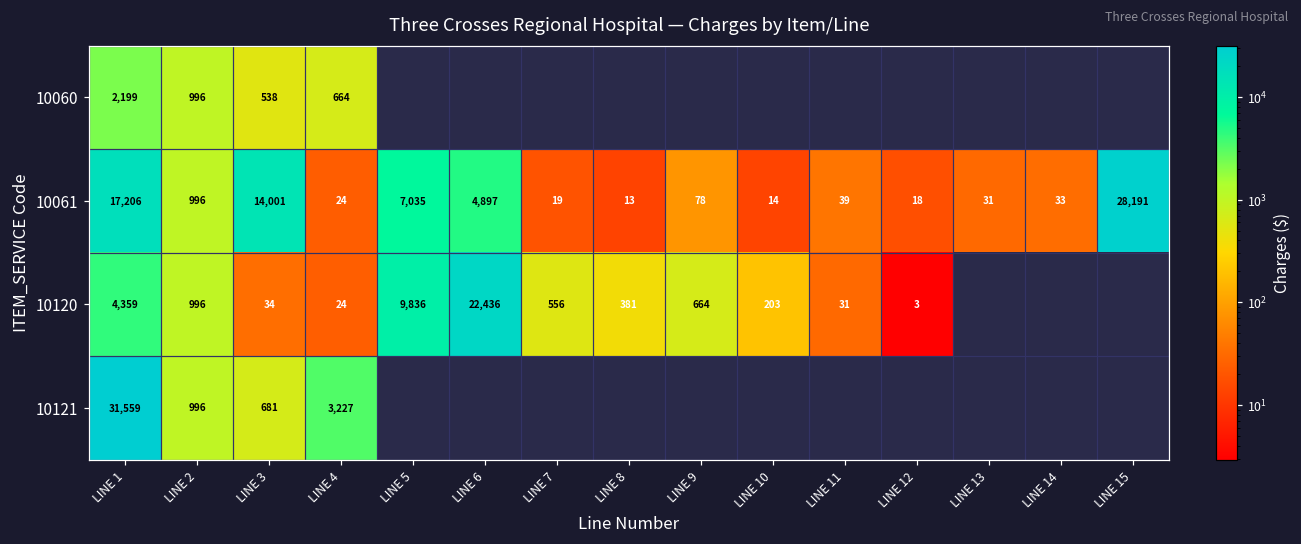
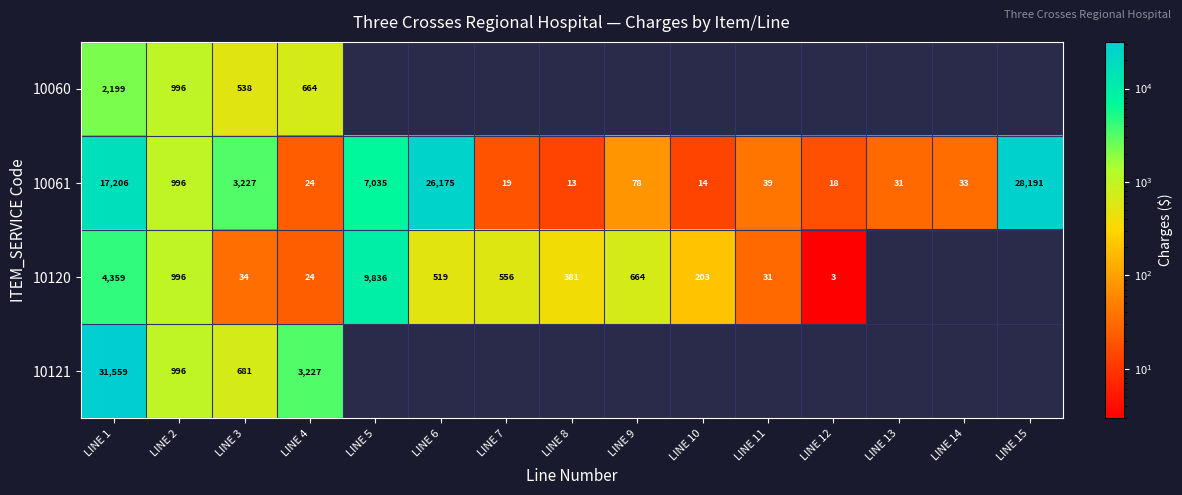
10061, LINE 3: 14,001 -> 3,227
10061, LINE 6: 4,897 -> 26,175
10120, LINE 6: 22,436 -> 519
